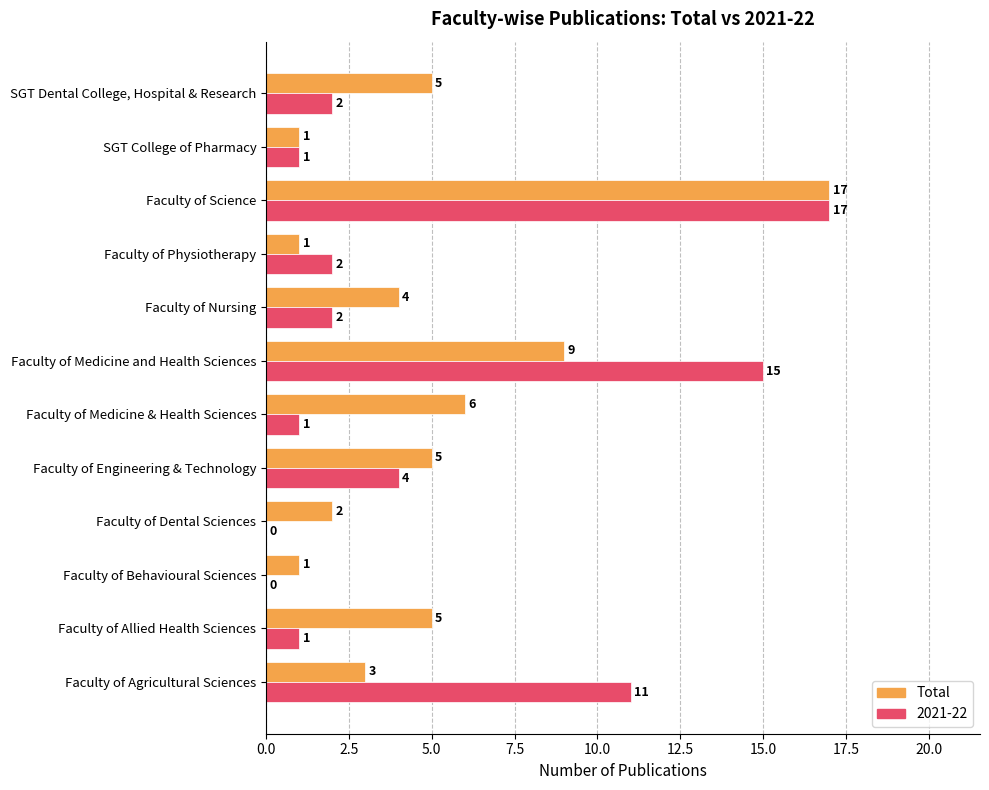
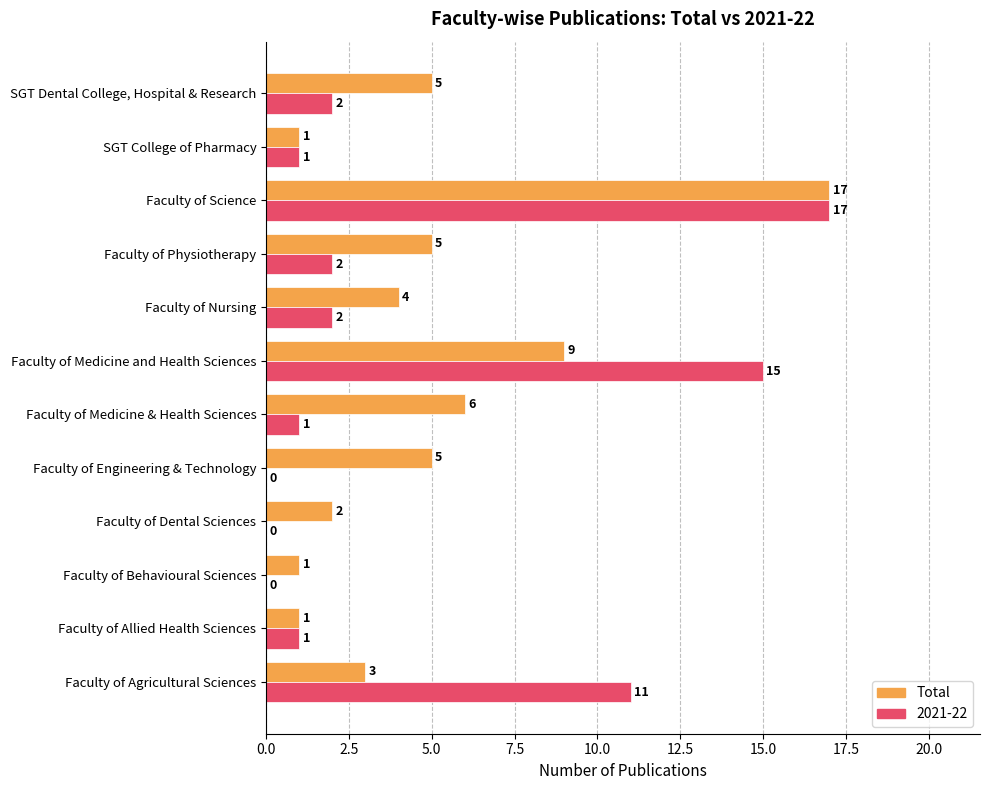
Total, Faculty of Physiotherapy: 1 -> 5
2021-22, Faculty of Engineering & Technology: 4 -> 0
Total, Faculty of Allied Health Sciences: 5 -> 1
